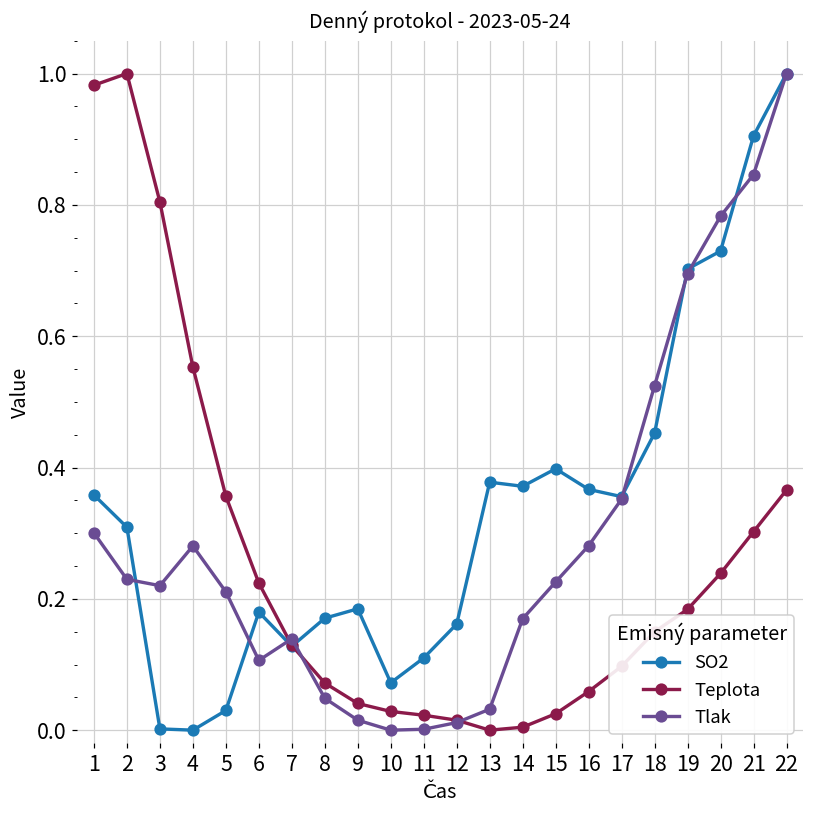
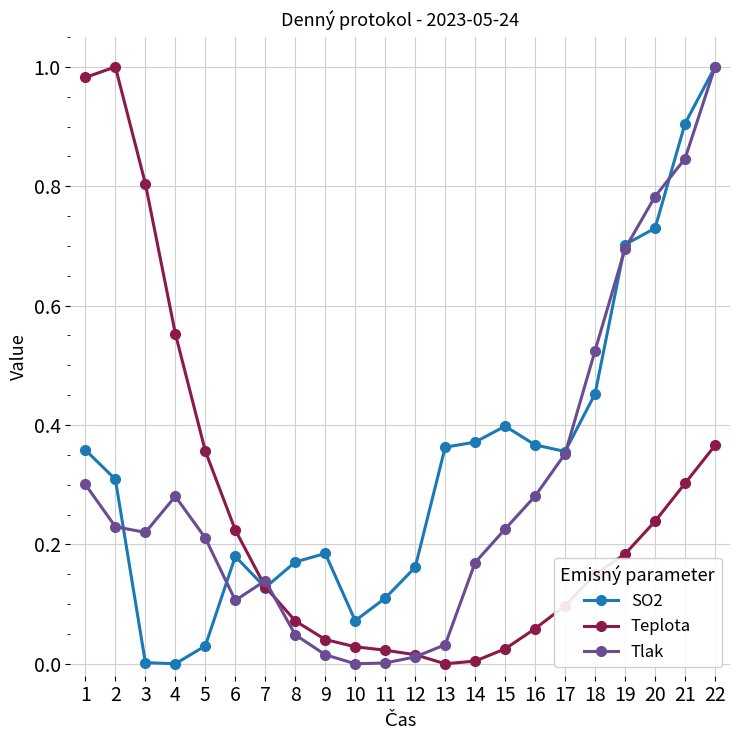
SO2, 13: 0.38 -> 0.36
